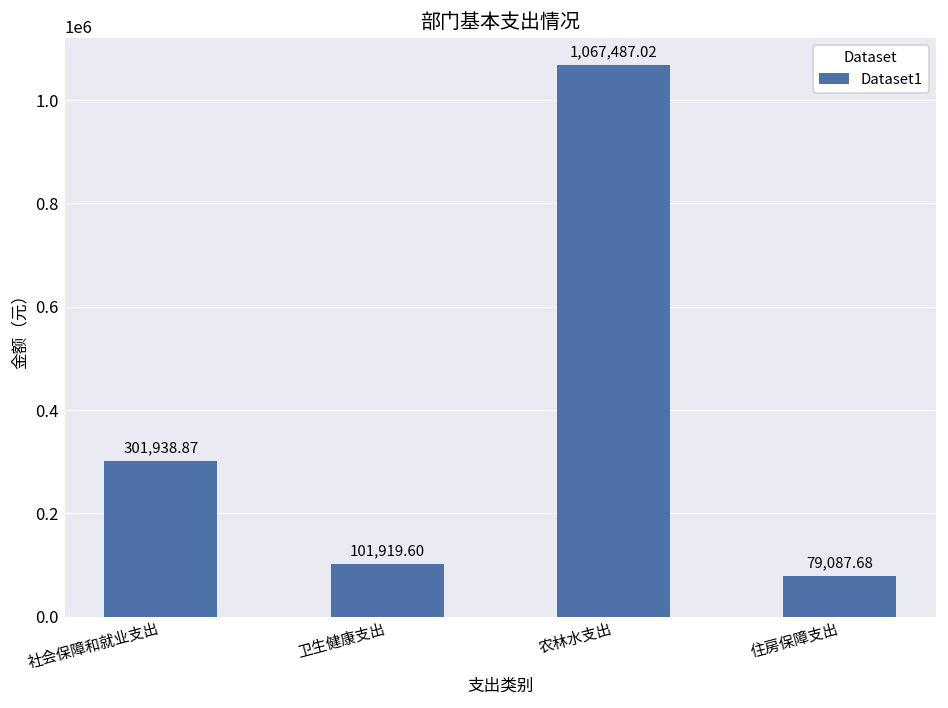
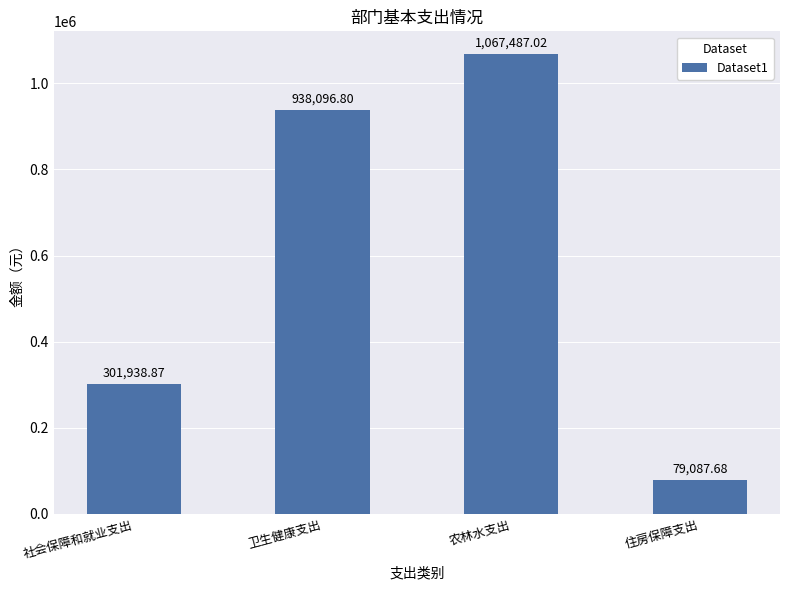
卫生健康支出: 101,919.60 -> 938,096.80
